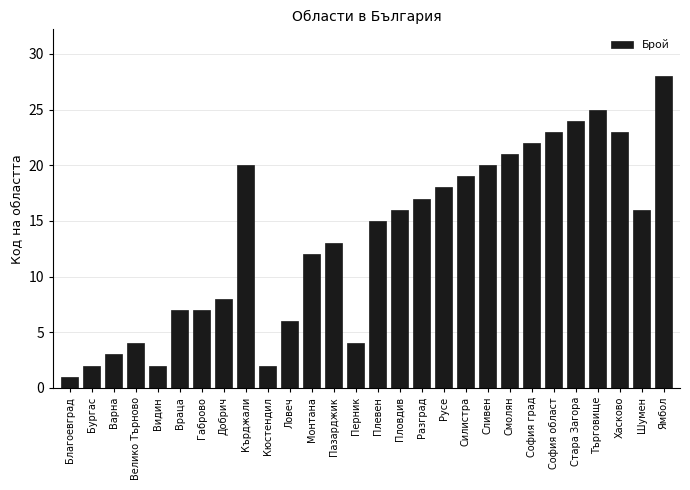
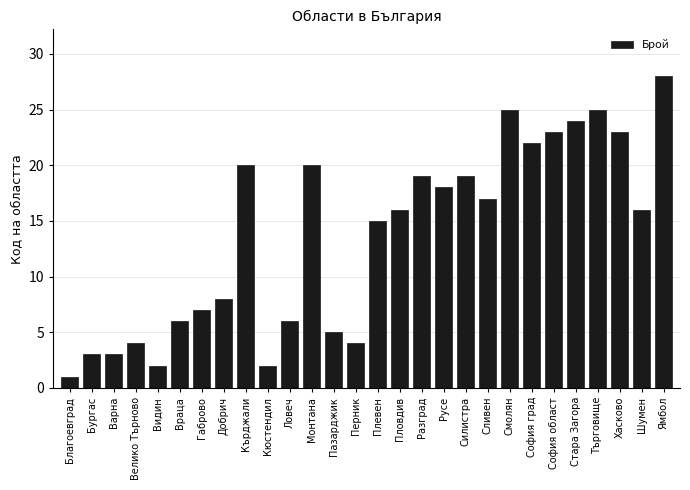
Бургас: 2 -> 3
Враца: 7 -> 6
Монтана: 12 -> 20
Пазарджик: 13 -> 5
Разград: 17 -> 19
Сливен: 20 -> 17
Смолян: 21 -> 25
